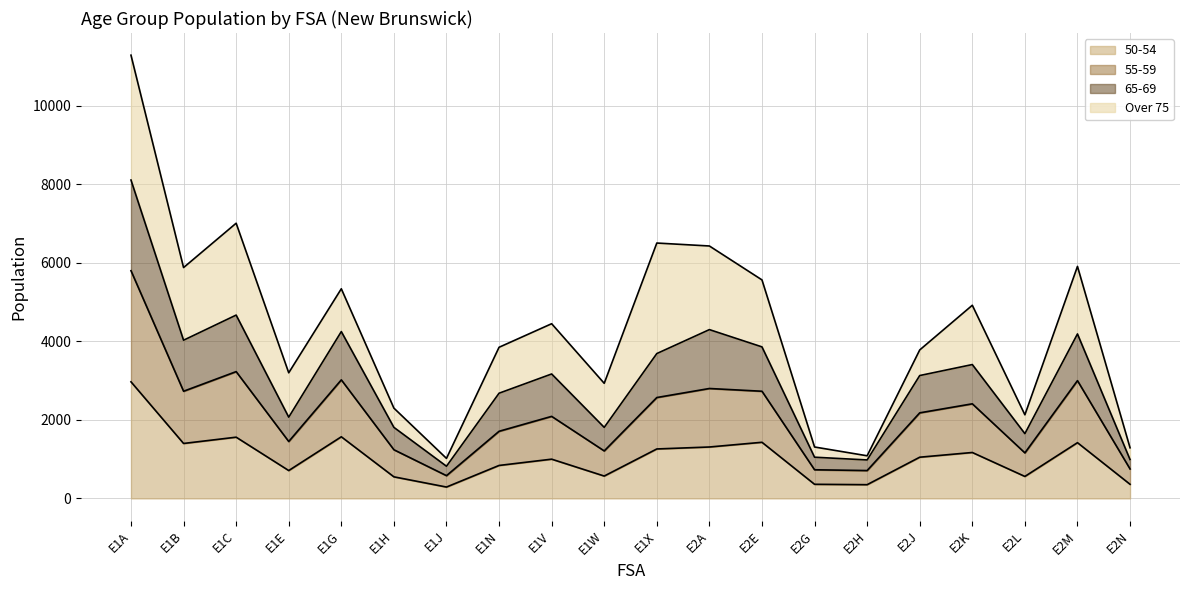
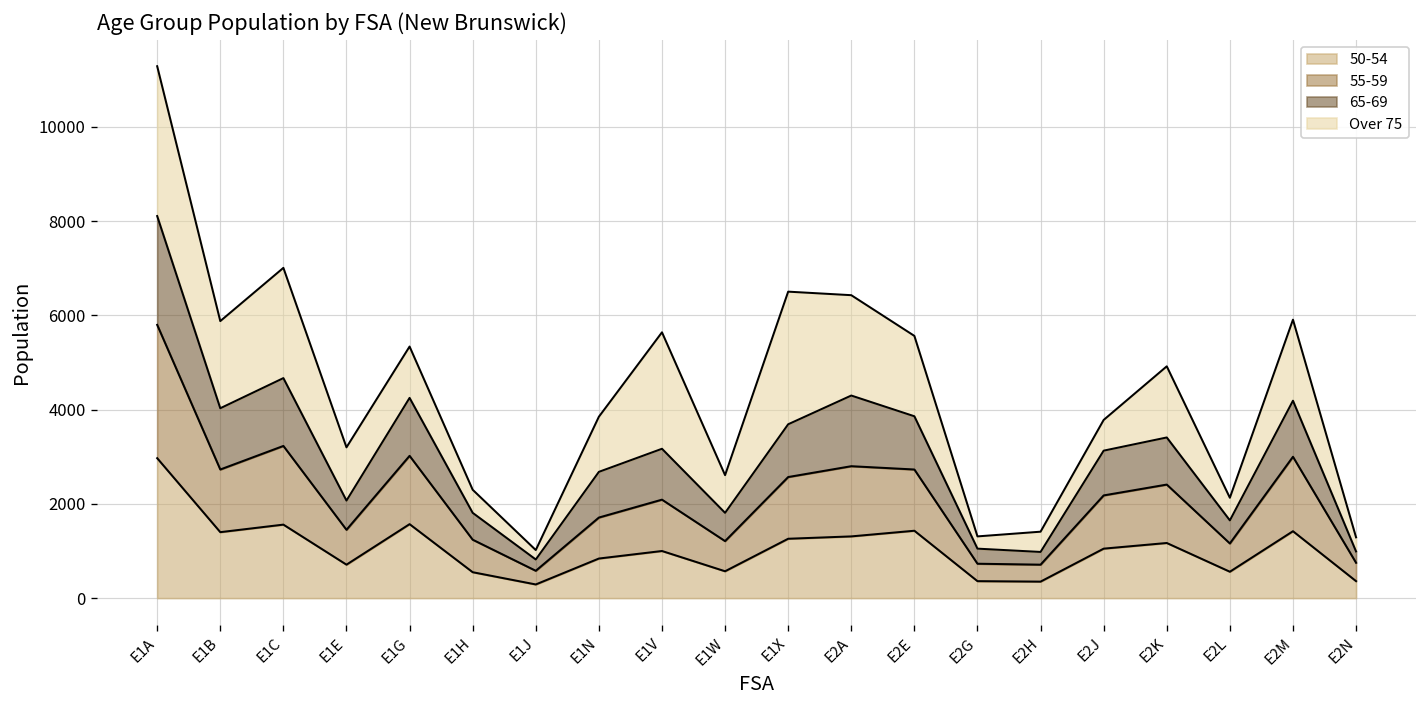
Over 75, E1V: 1300 -> 2500
Over 75, E1W: 1100 -> 800
Over 75, E2H: 100 -> 400
